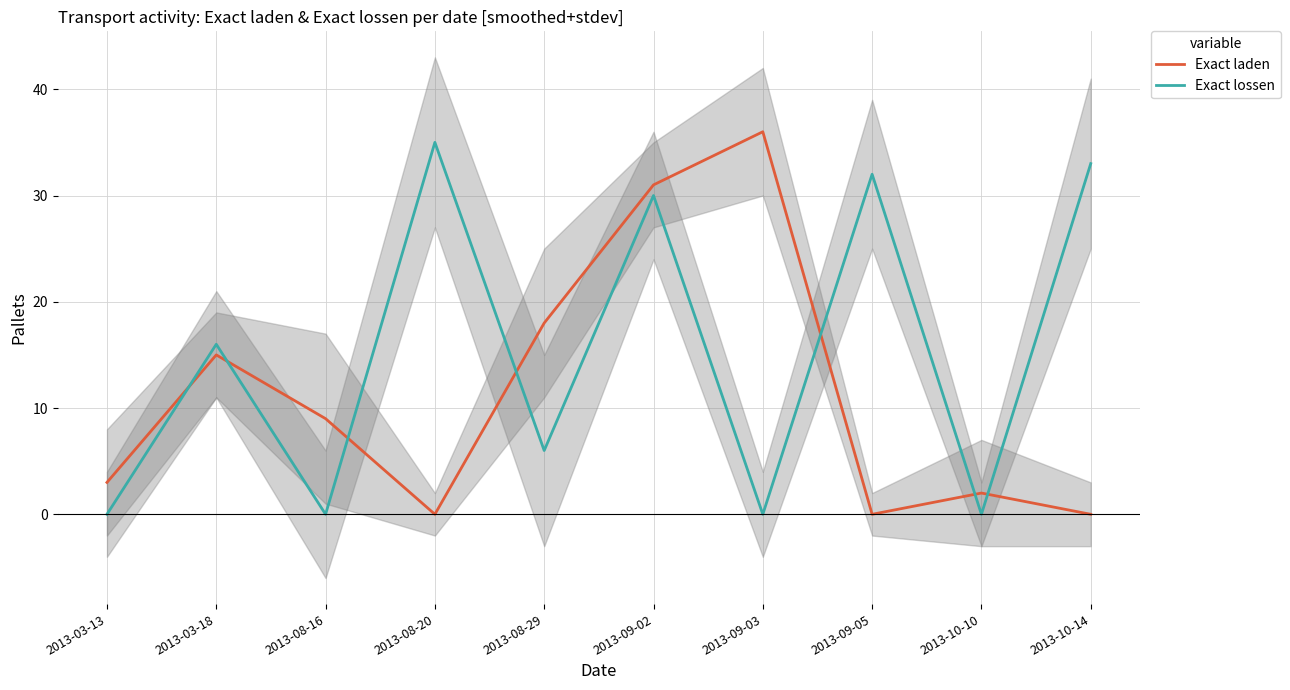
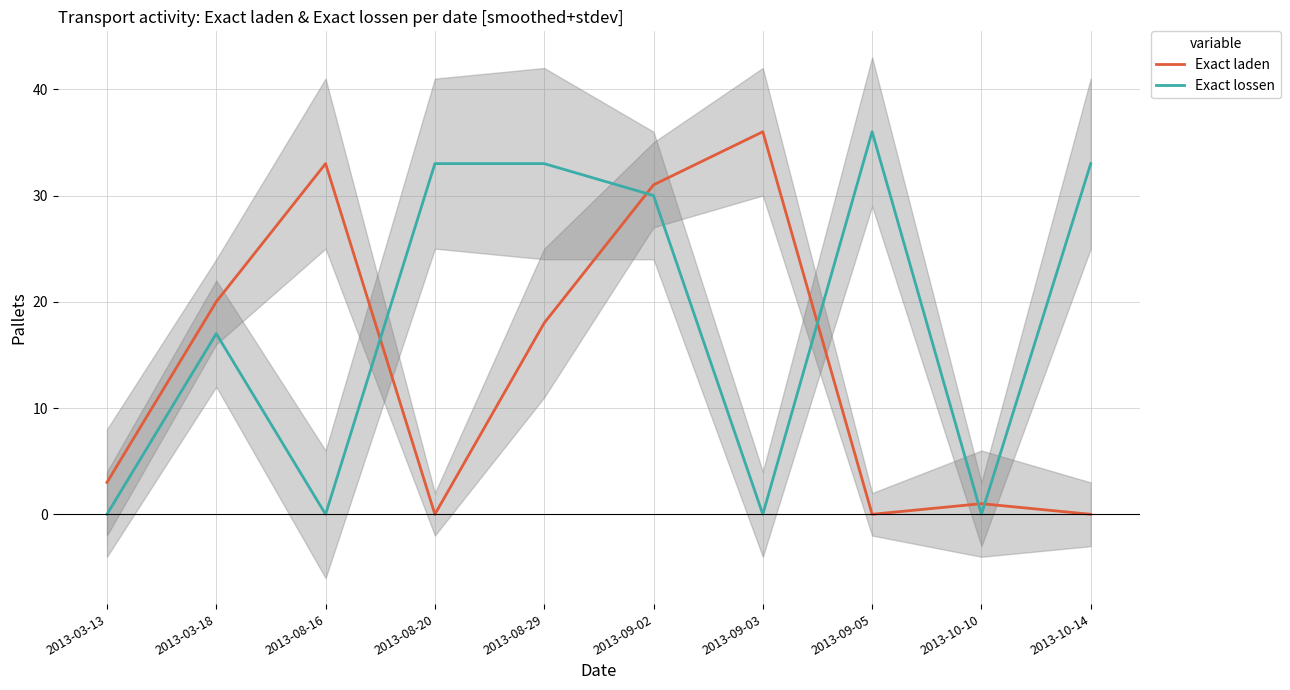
Exact laden, 2013-03-18: 15 -> 20
Exact lossen, 2013-03-18: 16 -> 17
Exact laden, 2013-08-16: 9 -> 33
Exact lossen, 2013-08-20: 35 -> 33
Exact lossen, 2013-08-29: 6 -> 33
Exact lossen, 2013-09-05: 32 -> 36
Exact laden, 2013-10-10: 2 -> 1
